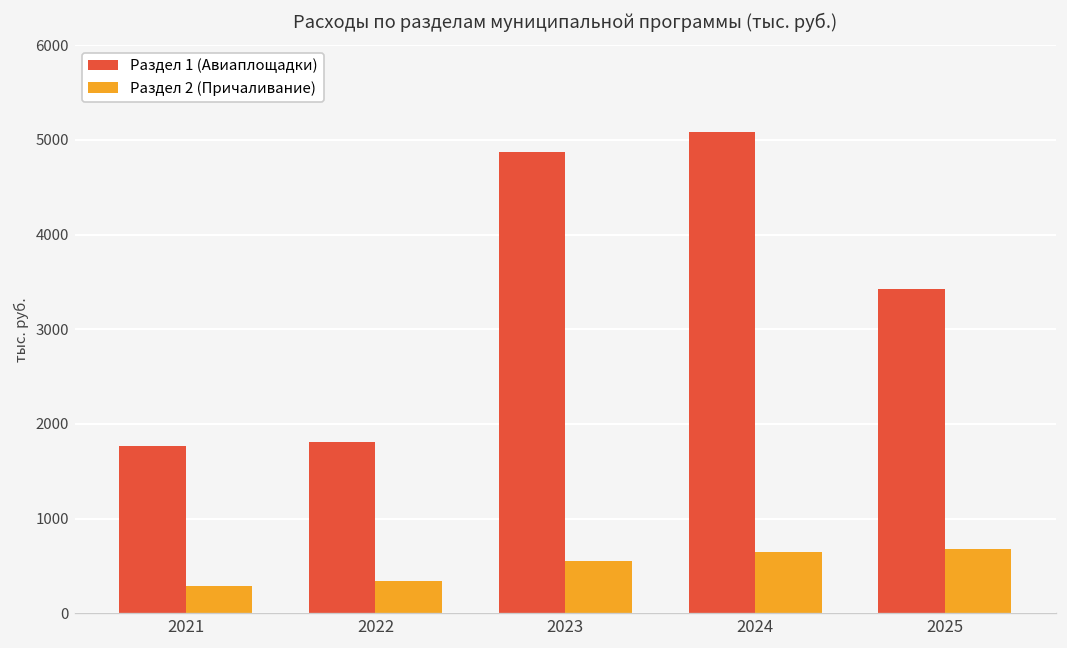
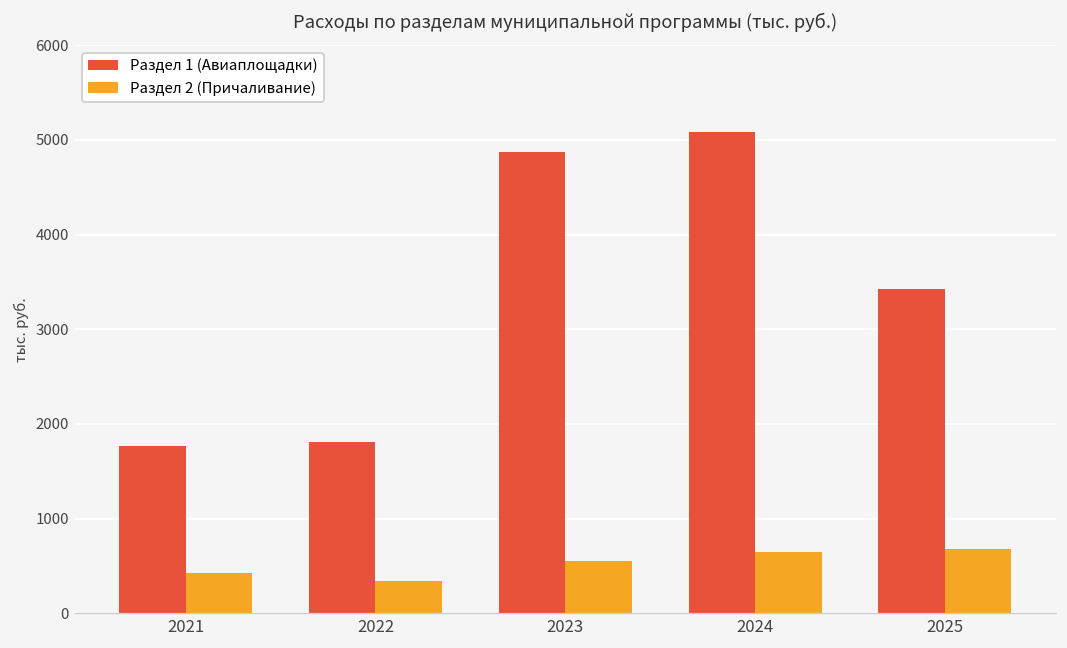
Раздел 2 (Причаливание), 2021: 300 -> 400
